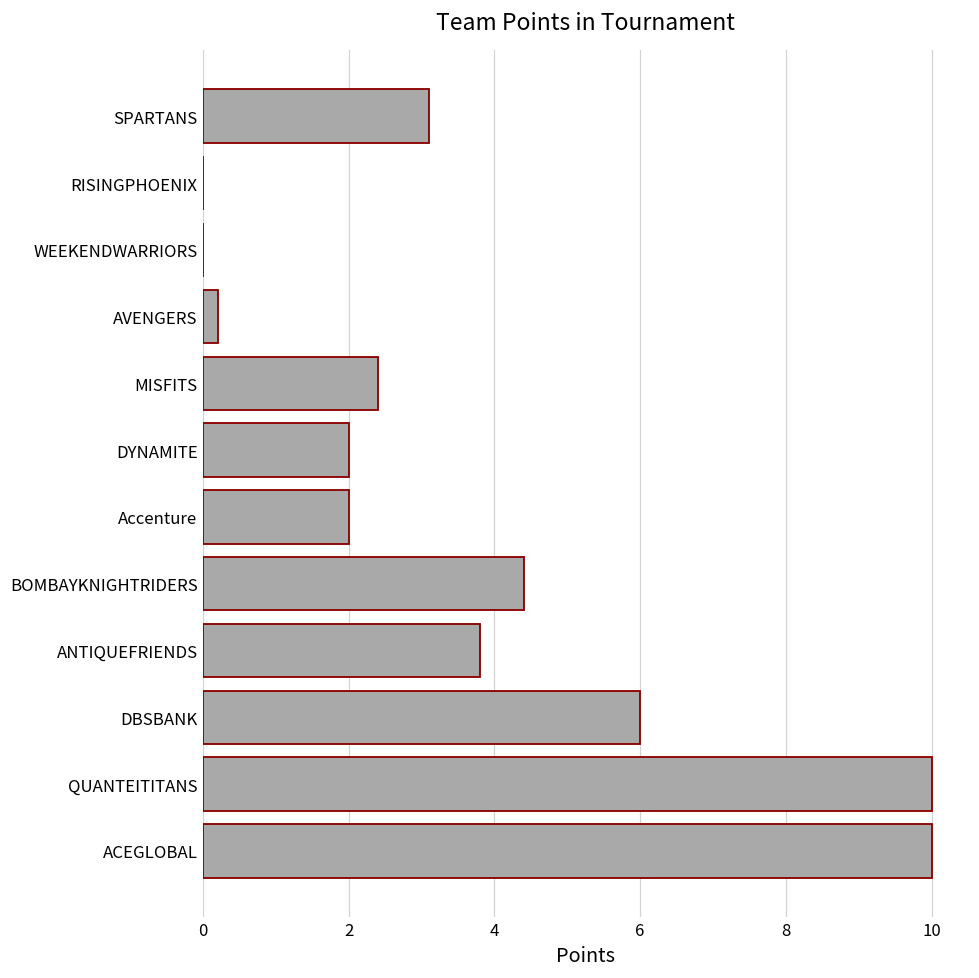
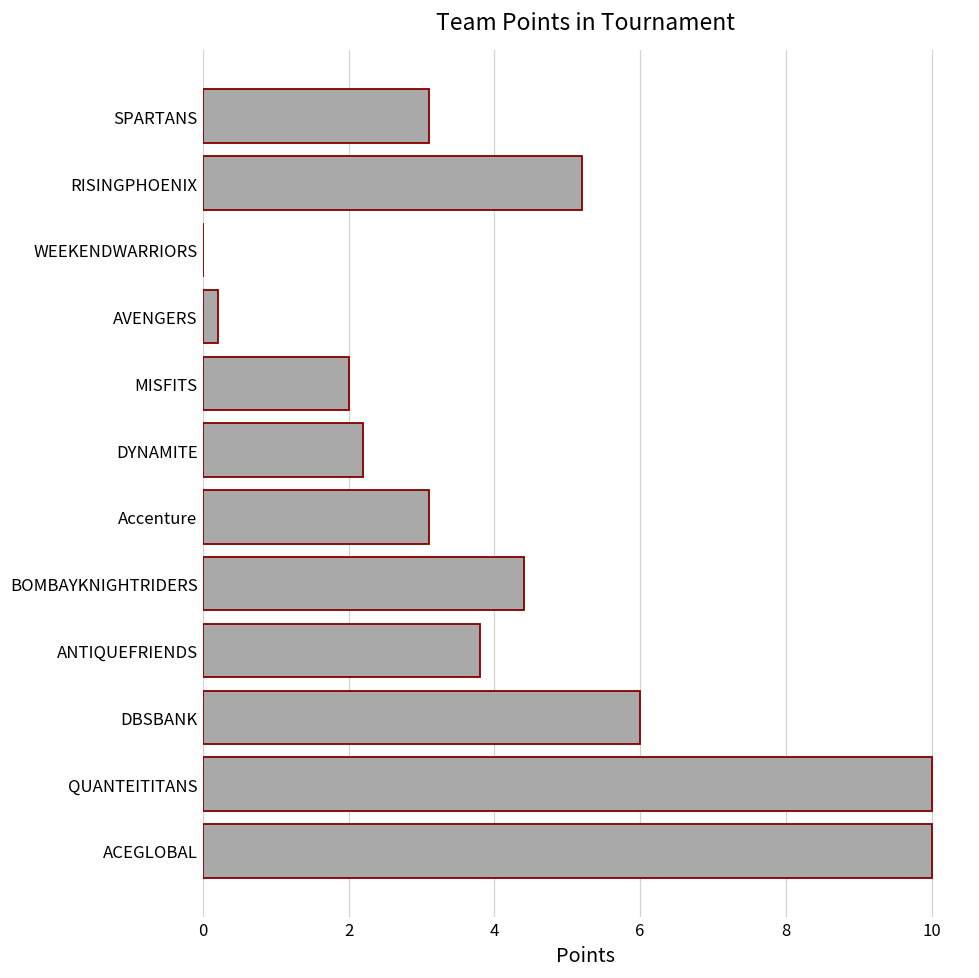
RISINGPHOENIX: 0.0 -> 5.2
MISFITS: 2.4 -> 2.0
DYNAMITE: 2.0 -> 2.2
Accenture: 2.0 -> 3.1
